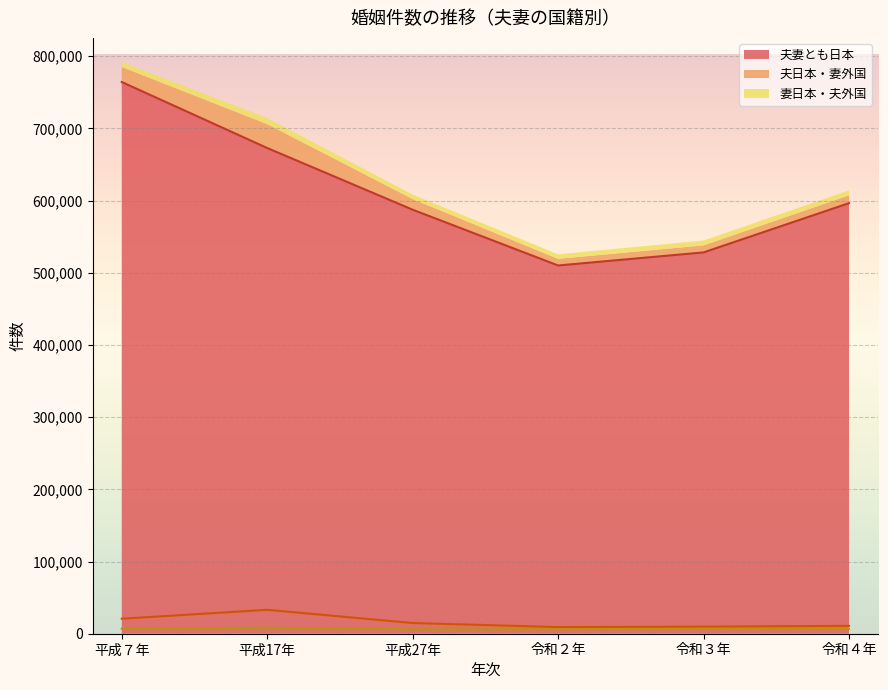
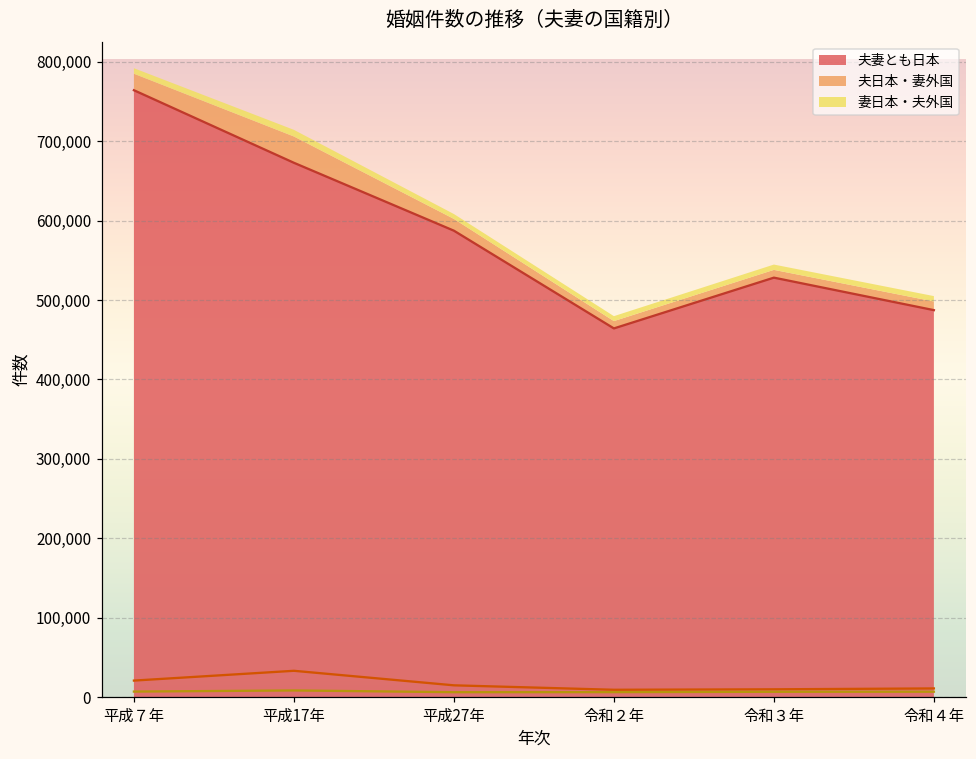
夫妻とも日本, 令和２年: 510,000 -> 460,000
夫妻とも日本, 令和４年: 600,000 -> 490,000
